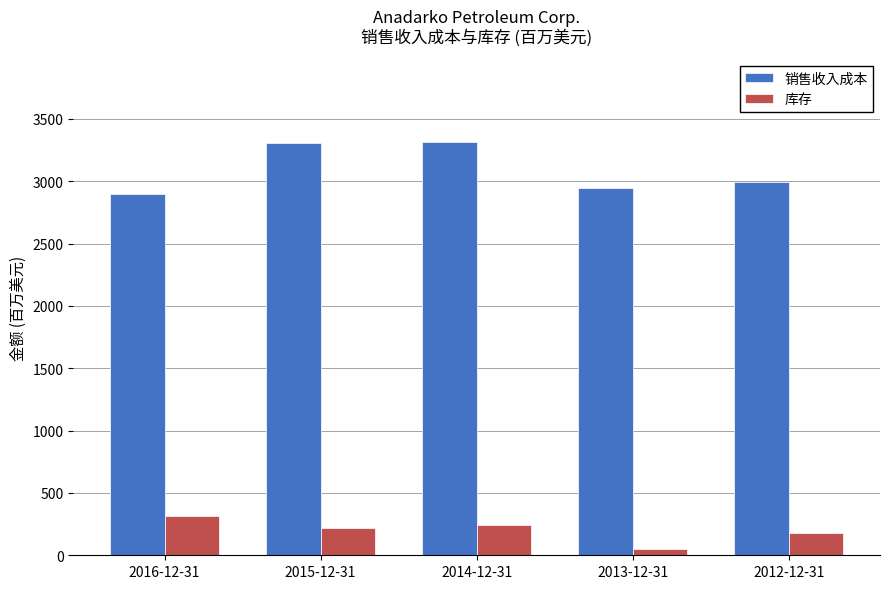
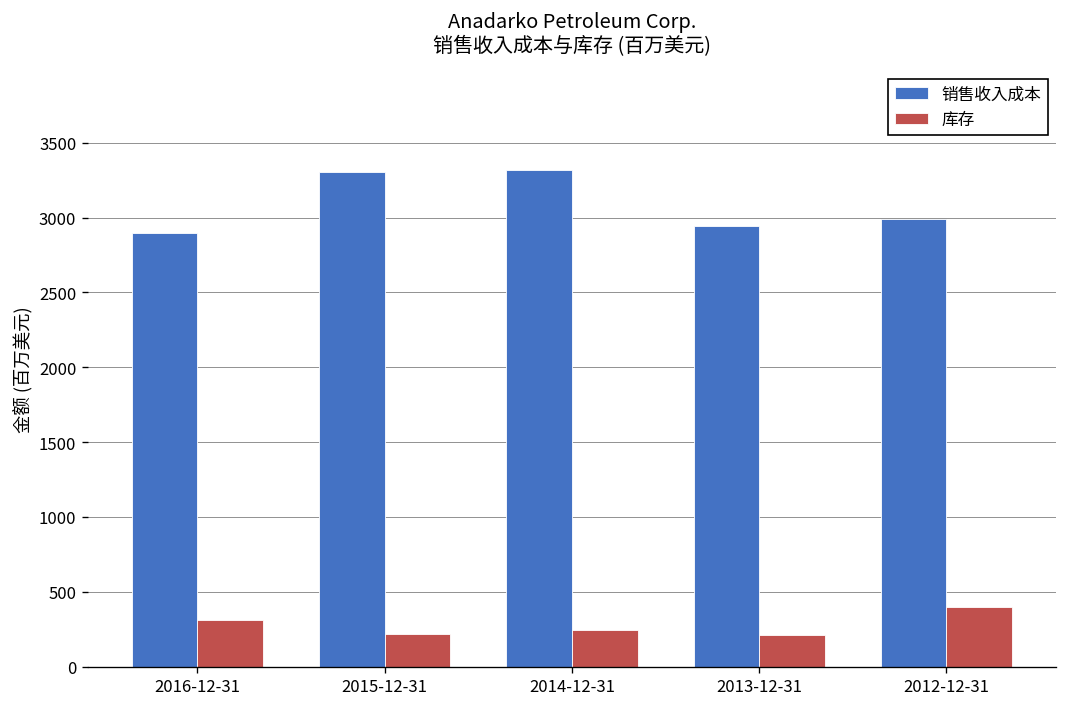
库存, 2013-12-31: 50 -> 210
库存, 2012-12-31: 180 -> 400
